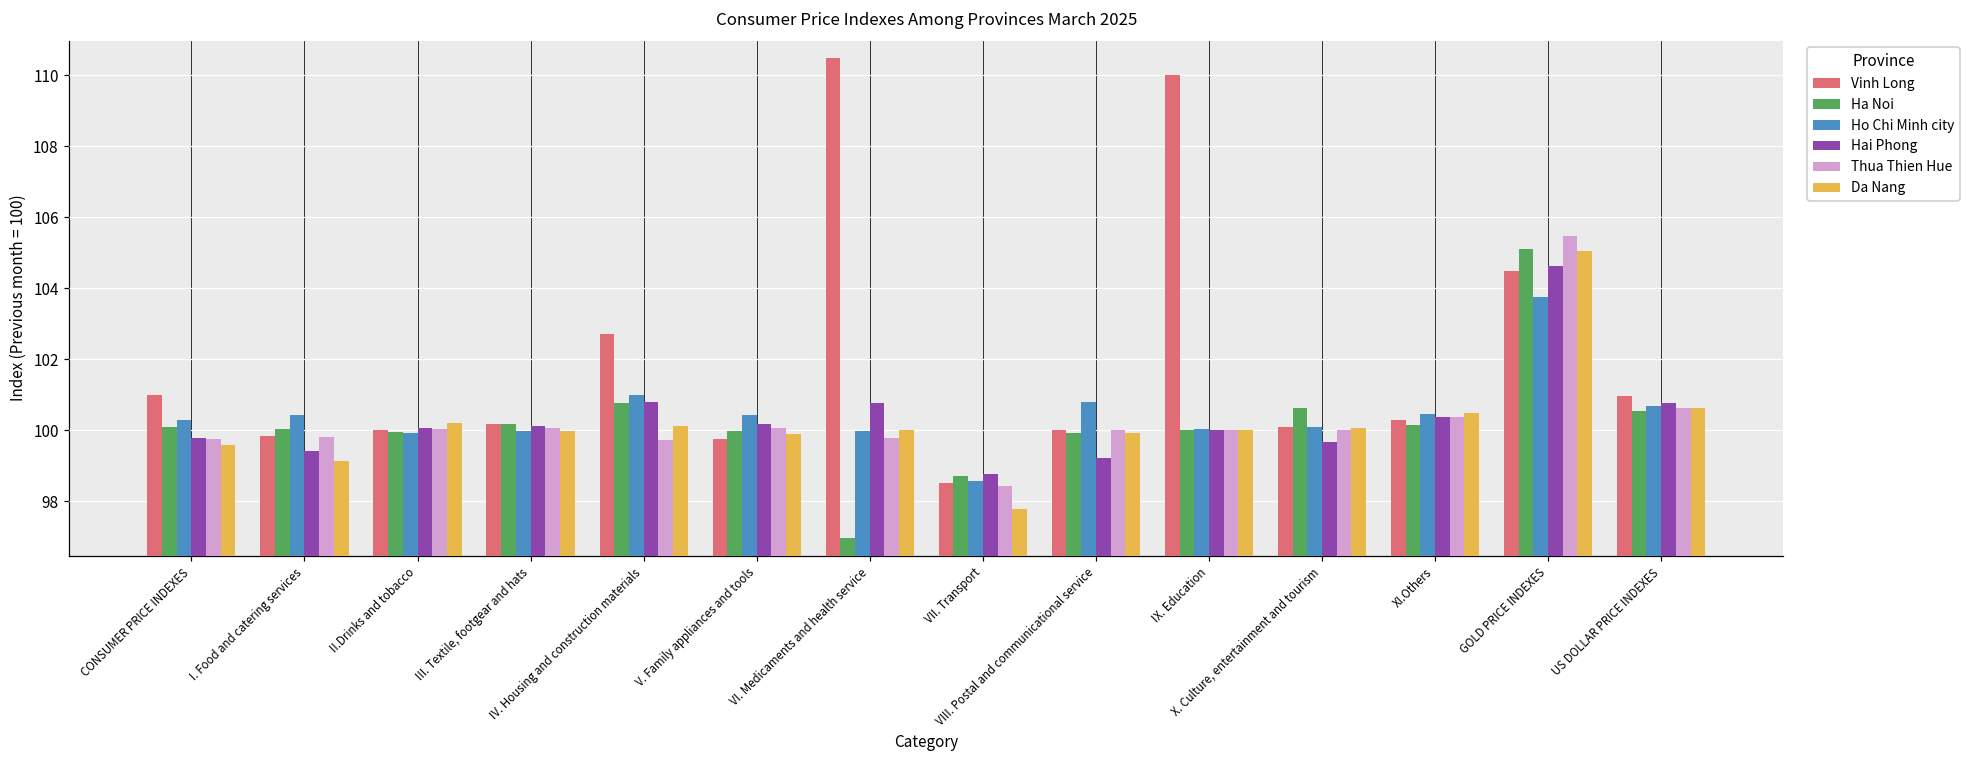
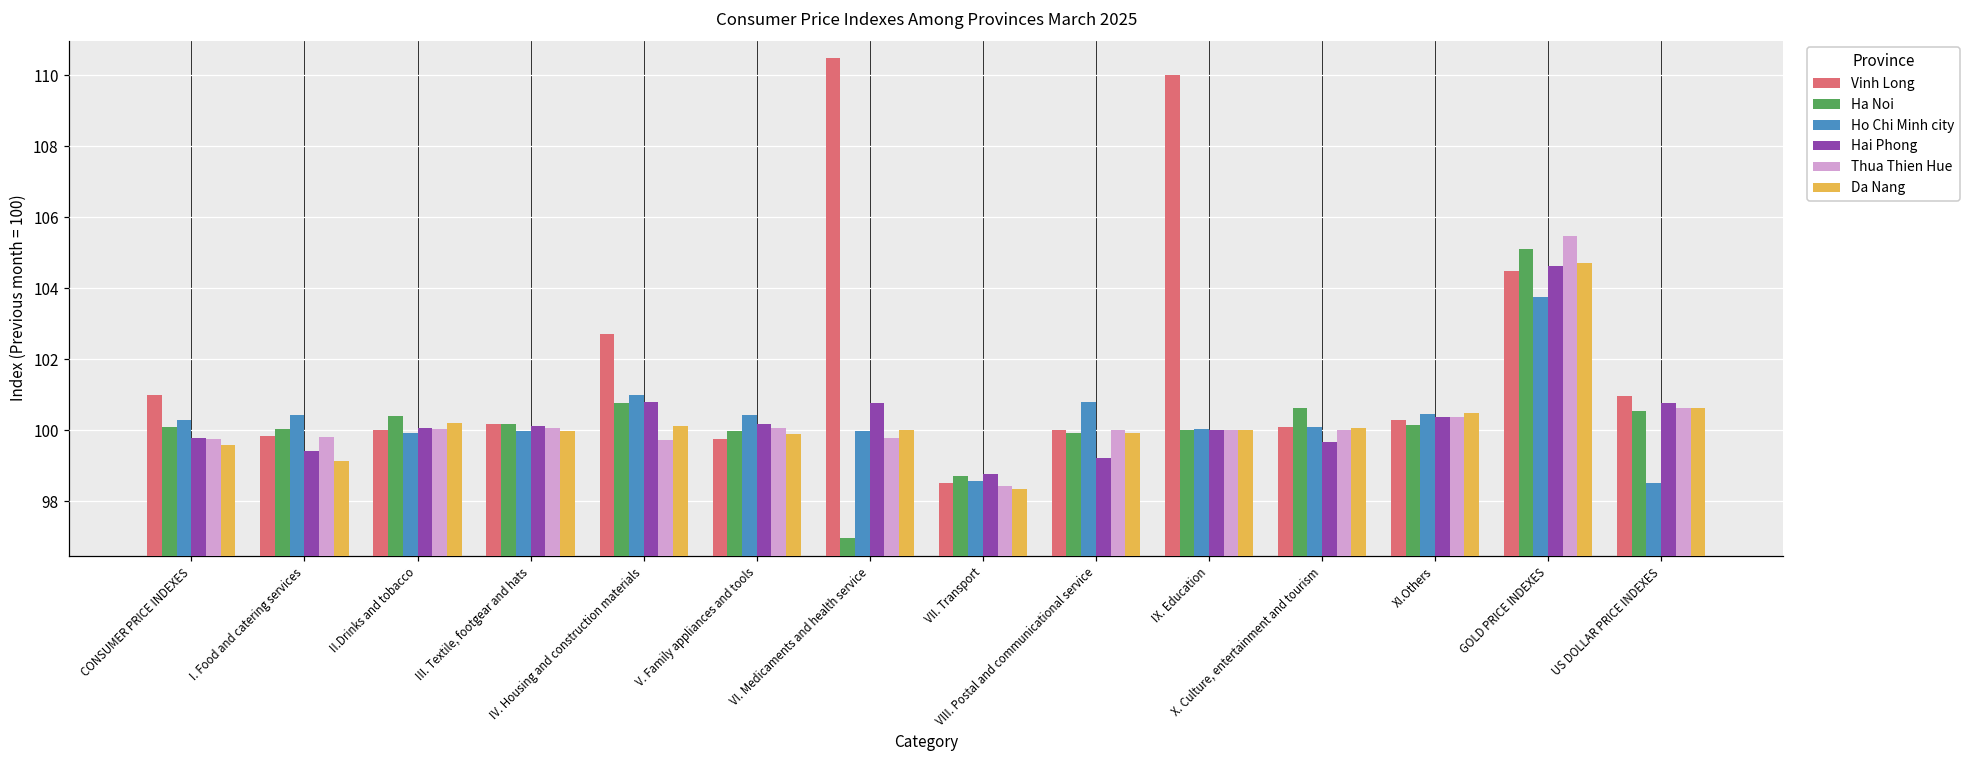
Ha Noi, II.Drinks and tobacco: 99.9 -> 100.4
Da Nang, VII. Transport: 97.8 -> 98.4
Da Nang, GOLD PRICE INDEXES: 105.1 -> 104.7
Ho Chi Minh city, US DOLLAR PRICE INDEXES: 100.7 -> 98.5
